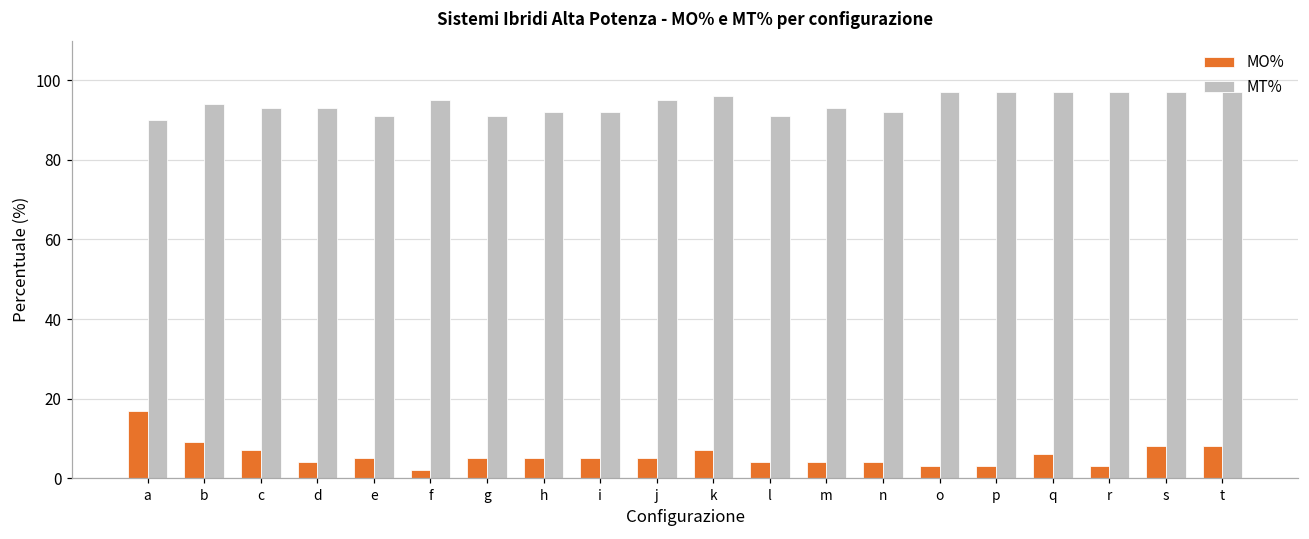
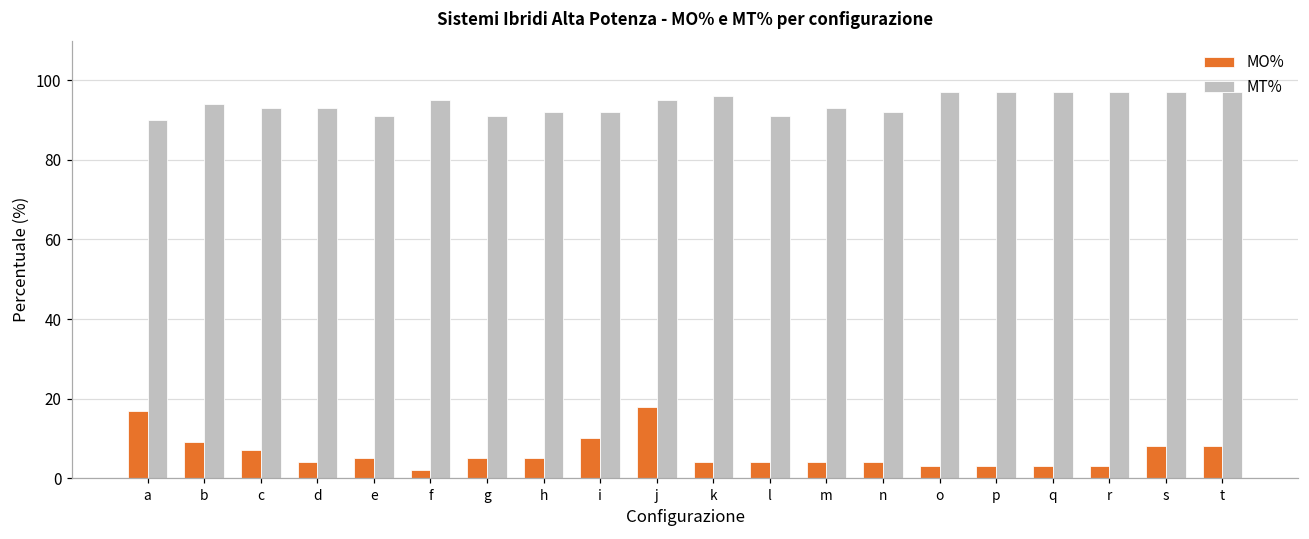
MO%, i: 5 -> 10
MO%, j: 5 -> 18
MO%, k: 7 -> 4
MO%, q: 6 -> 3
